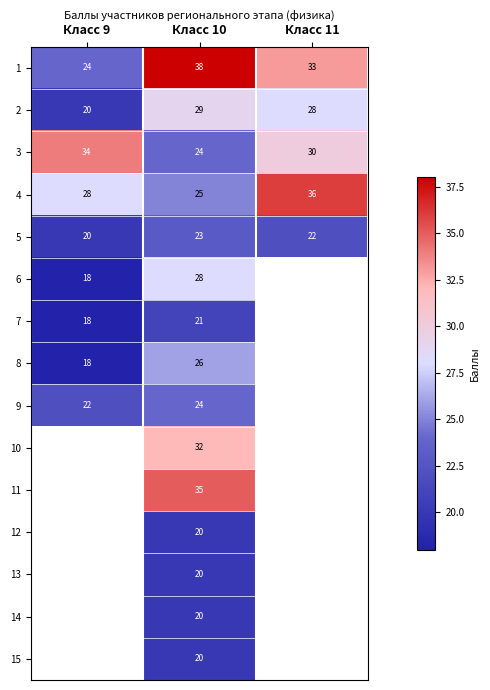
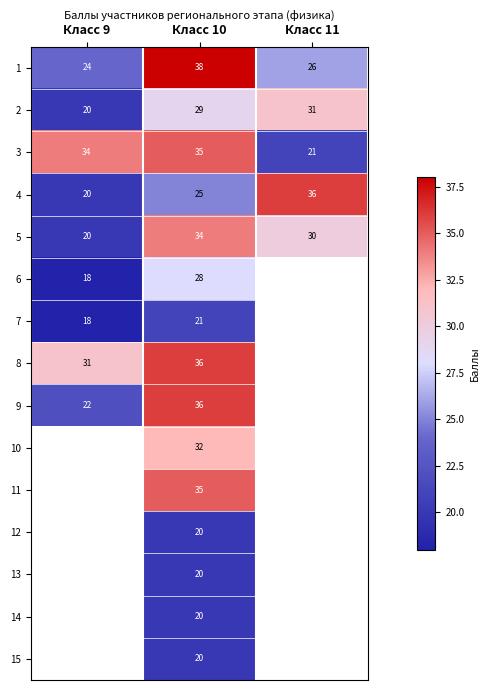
1, Класс 11: 33 -> 26
2, Класс 11: 28 -> 31
3, Класс 10: 24 -> 35
3, Класс 11: 30 -> 21
4, Класс 9: 28 -> 20
5, Класс 10: 23 -> 34
5, Класс 11: 22 -> 30
8, Класс 9: 18 -> 31
8, Класс 10: 26 -> 36
9, Класс 10: 24 -> 36
